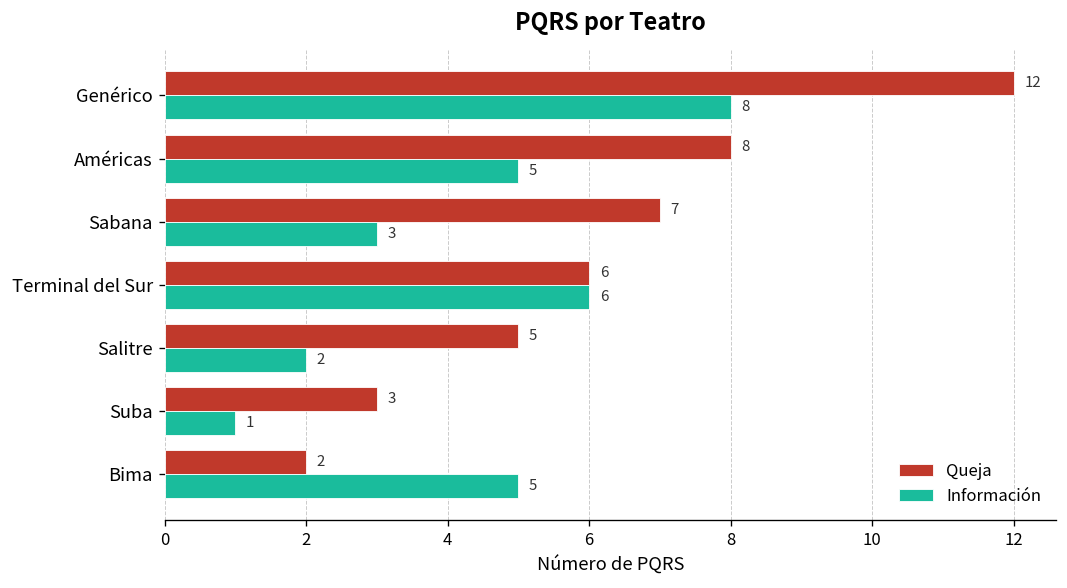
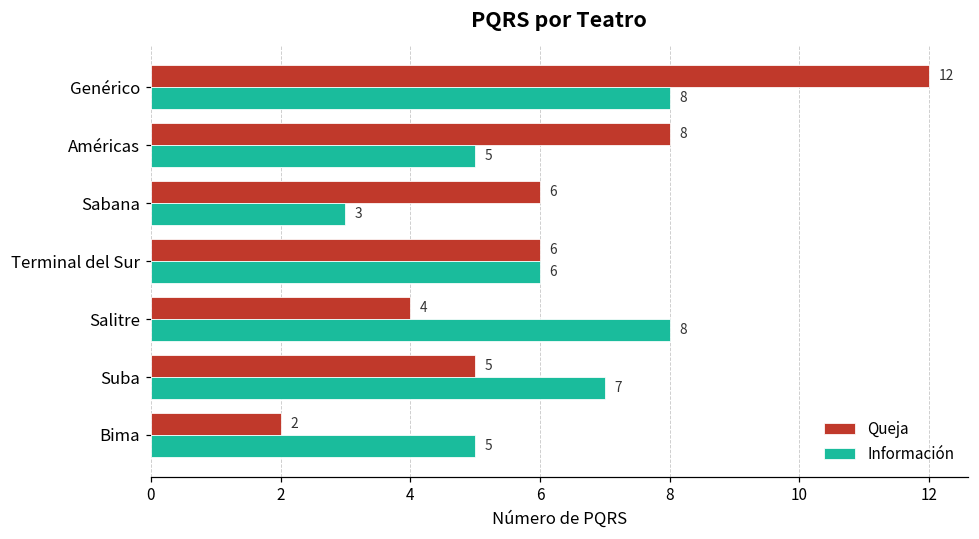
Queja, Sabana: 7 -> 6
Queja, Salitre: 5 -> 4
Información, Salitre: 2 -> 8
Queja, Suba: 3 -> 5
Información, Suba: 1 -> 7
